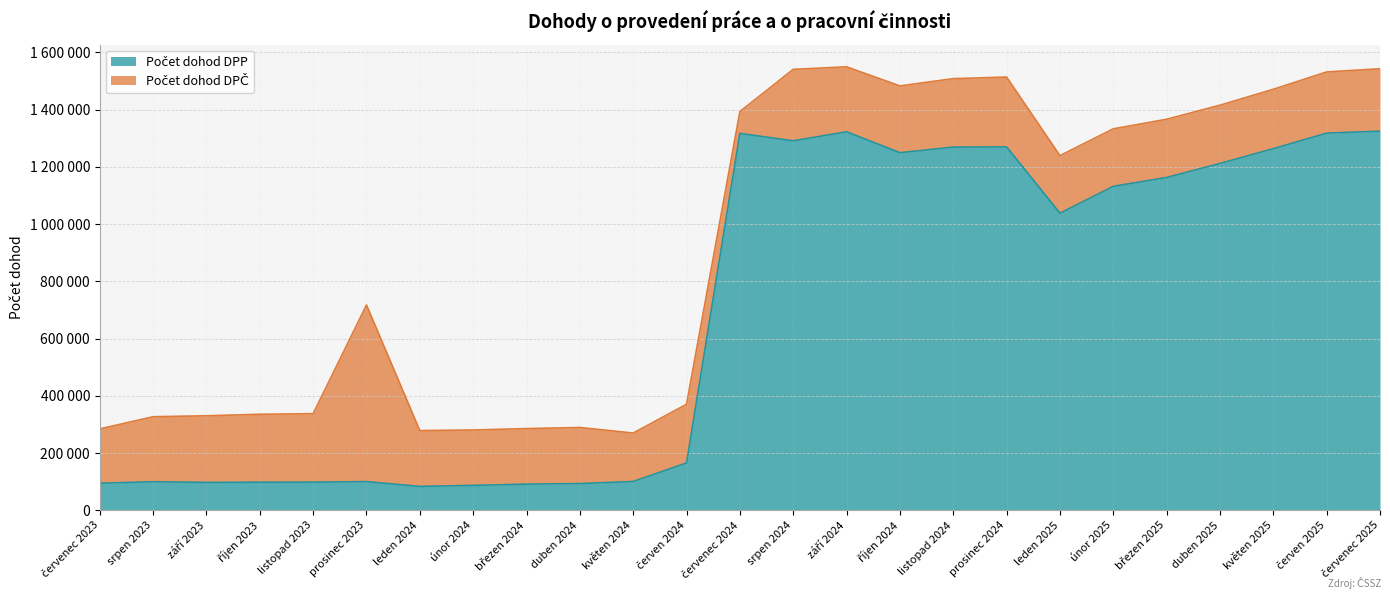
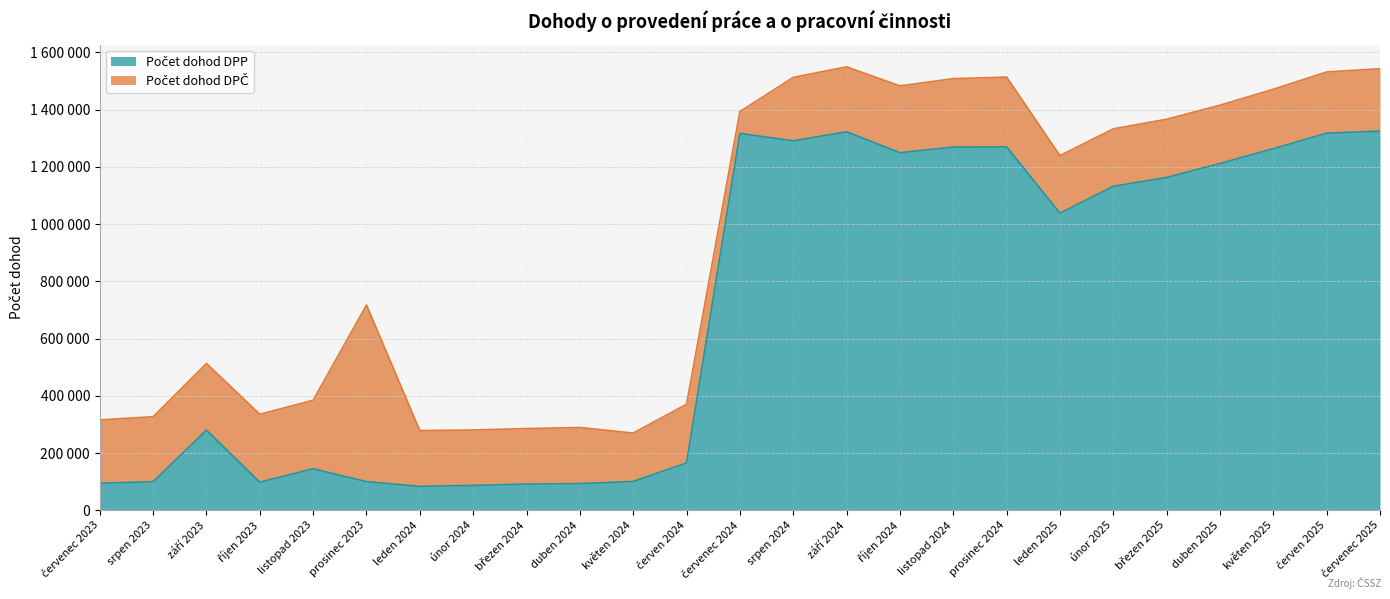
Počet dohod DPČ, červenec 2023: 190000 -> 220000
Počet dohod DPP, září 2023: 100000 -> 280000
Počet dohod DPP, listopad 2023: 100000 -> 150000
Počet dohod DPČ, srpen 2024: 250000 -> 220000
